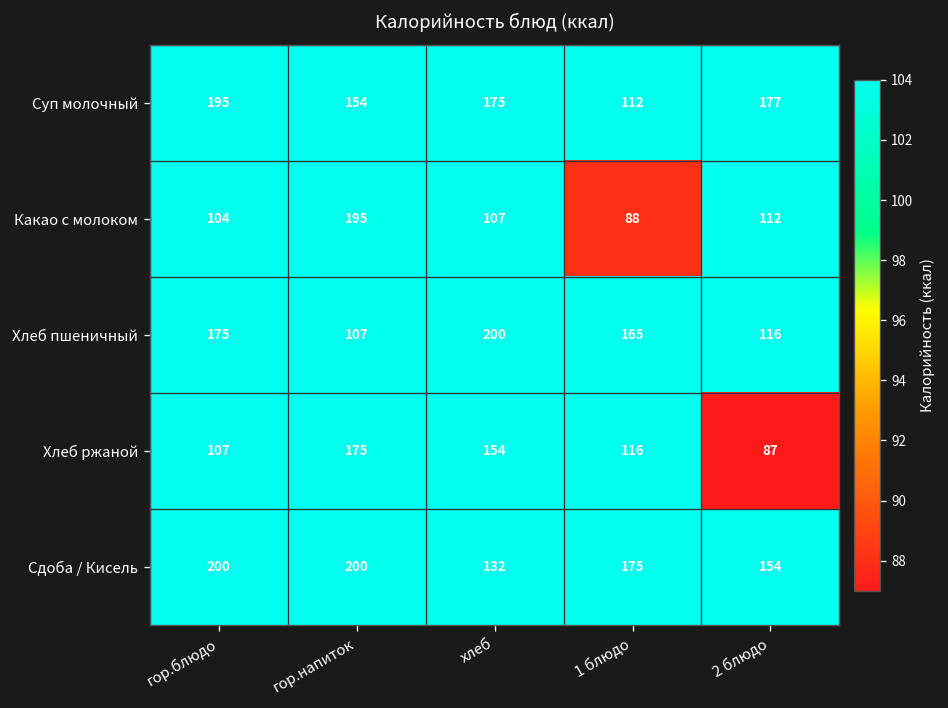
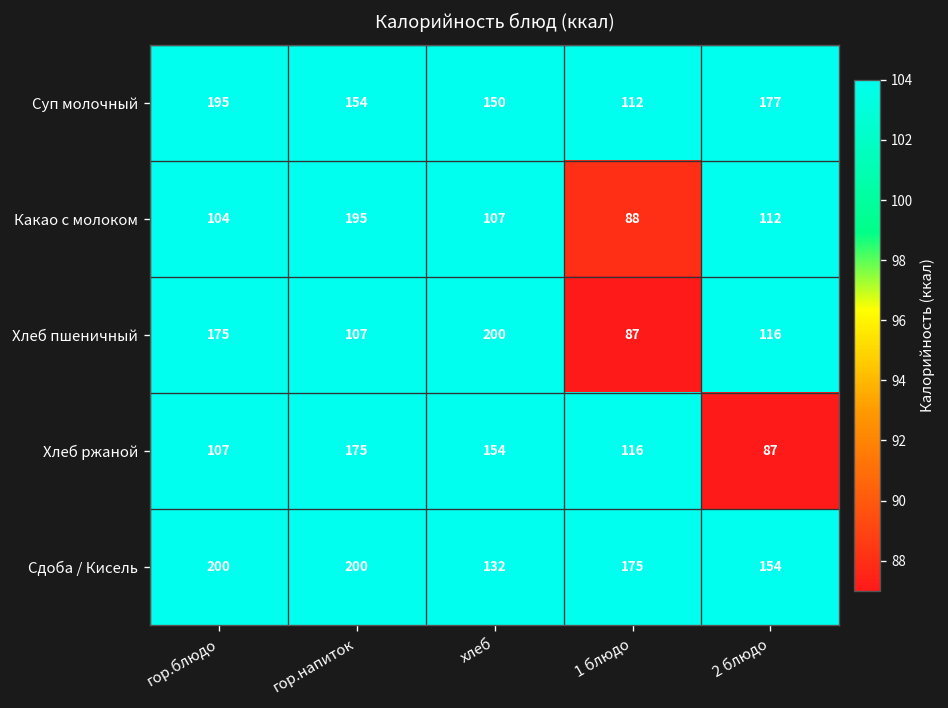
Суп молочный, хлеб: 175 -> 150
Хлеб пшеничный, 1 блюдо: 165 -> 87
